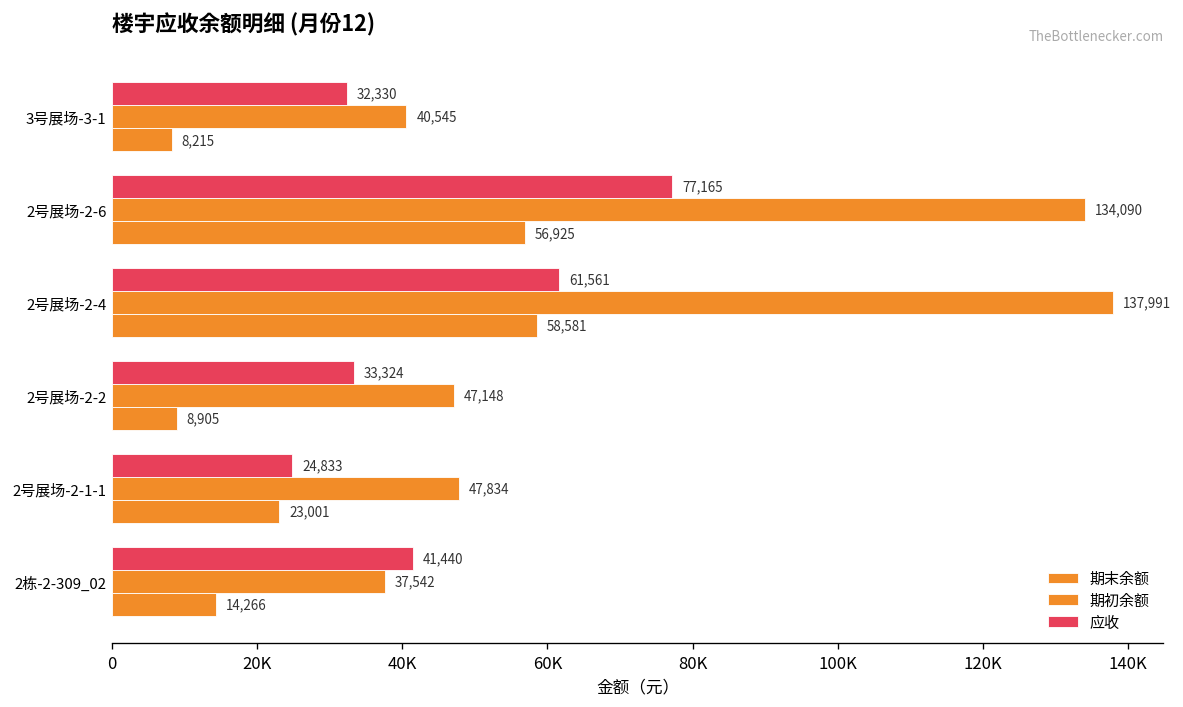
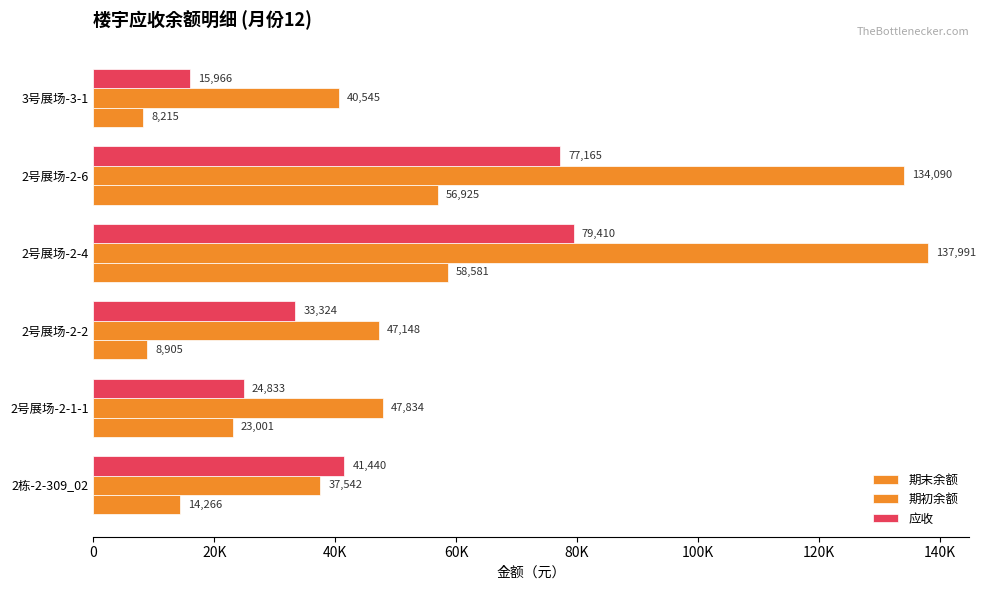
应收, 3号展场-3-1: 32,330 -> 15,966
应收, 2号展场-2-4: 61,561 -> 79,410
